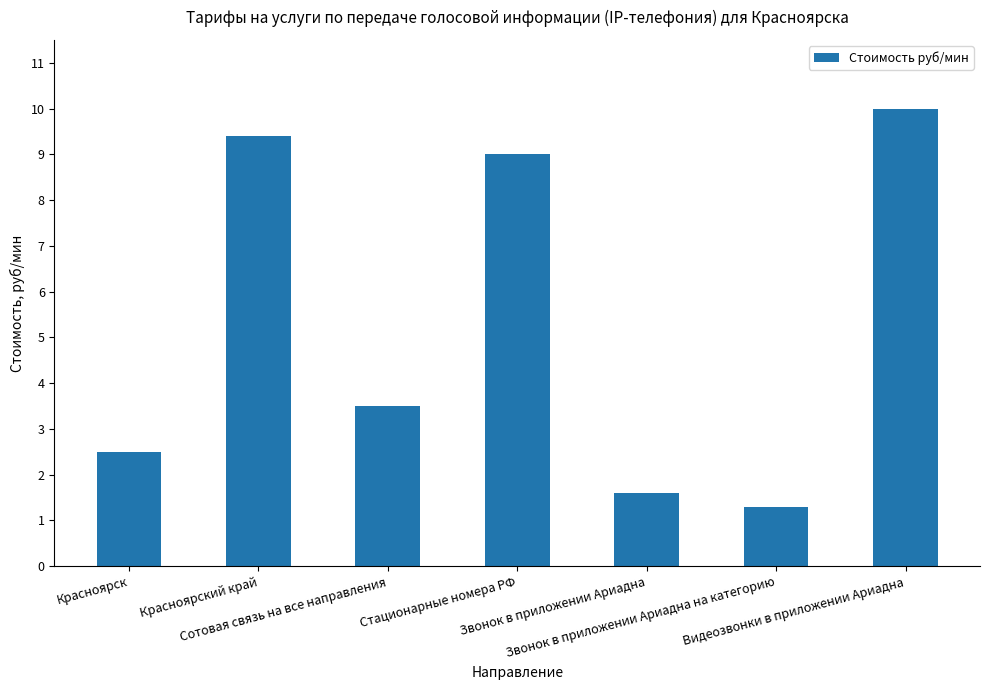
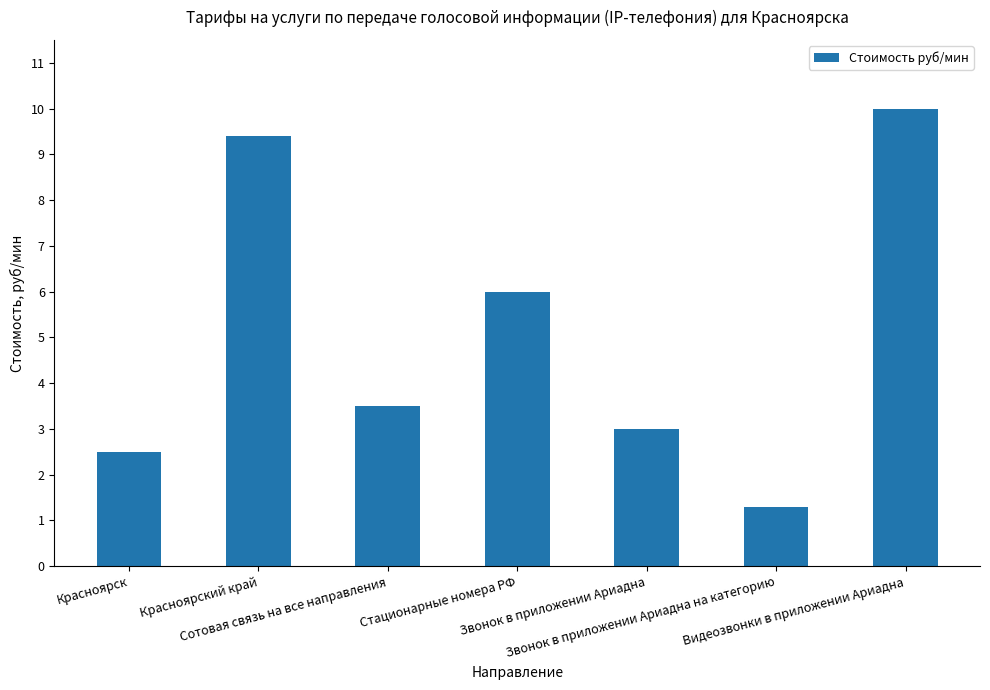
Стационарные номера РФ: 9 -> 6
Звонок в приложении Ариадна: 1.6 -> 3.0
